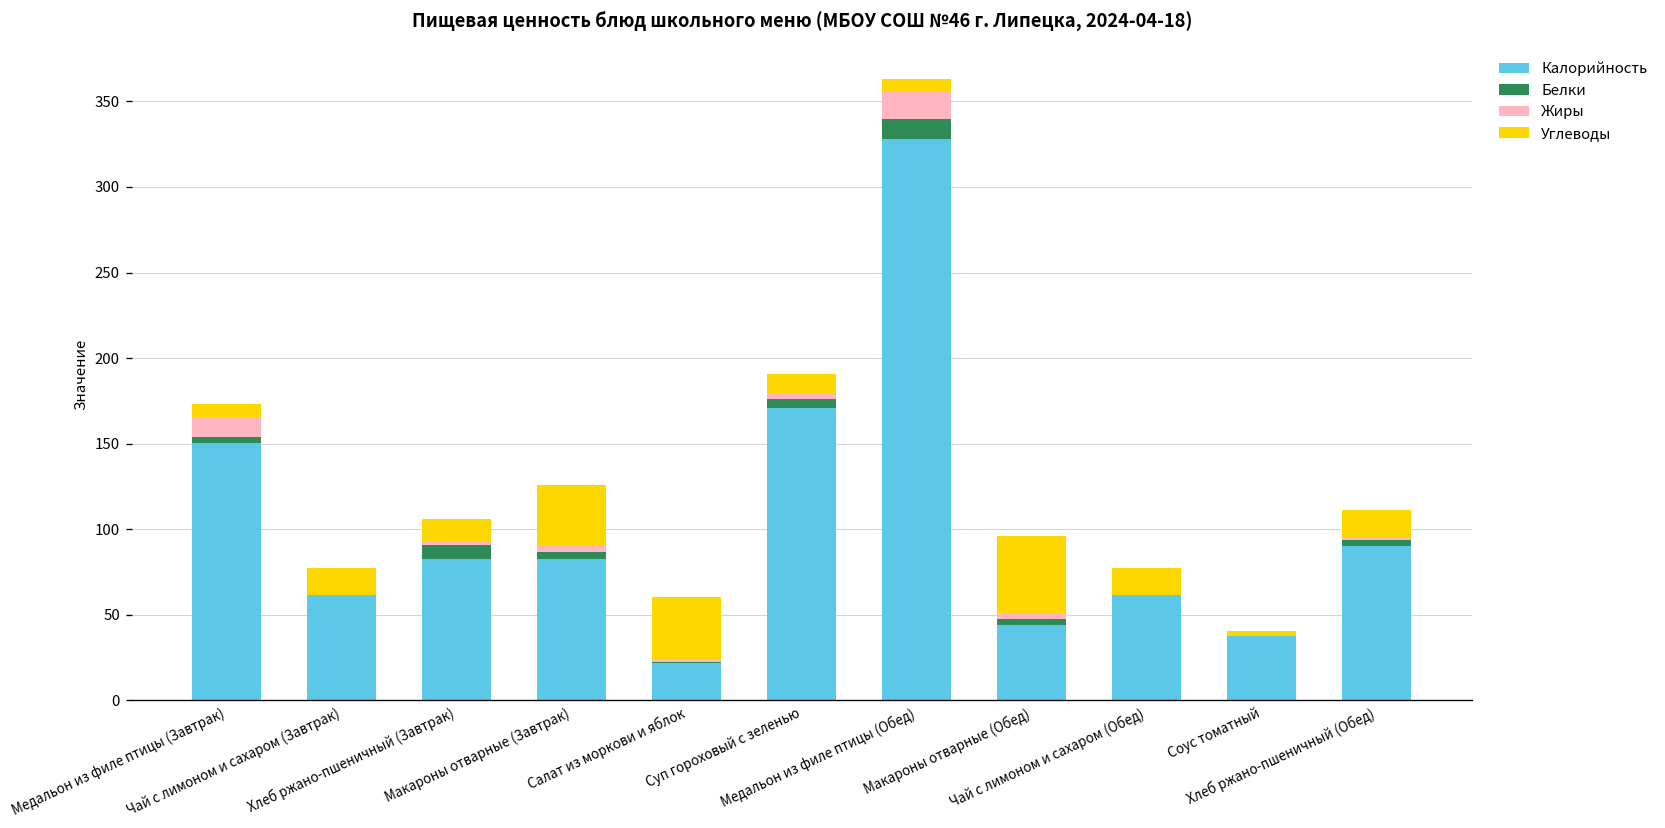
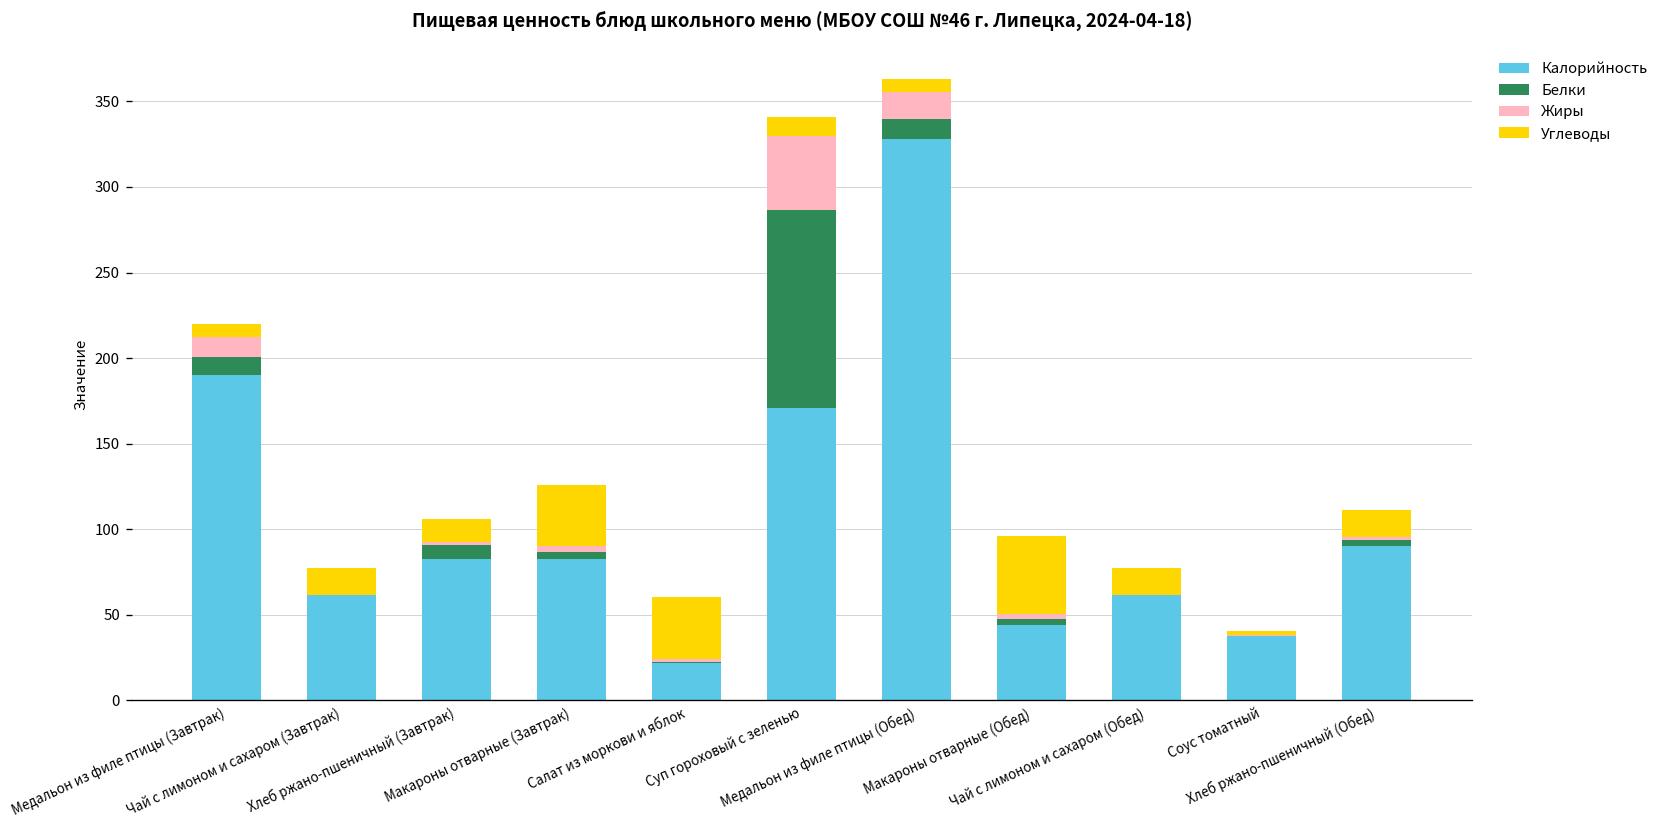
Калорийность, Медальон из филе птицы (Завтрак): 150 -> 190
Белки, Медальон из филе птицы (Завтрак): 4 -> 10
Белки, Суп гороховый с зеленью: 5 -> 116
Жиры, Суп гороховый с зеленью: 4 -> 43
